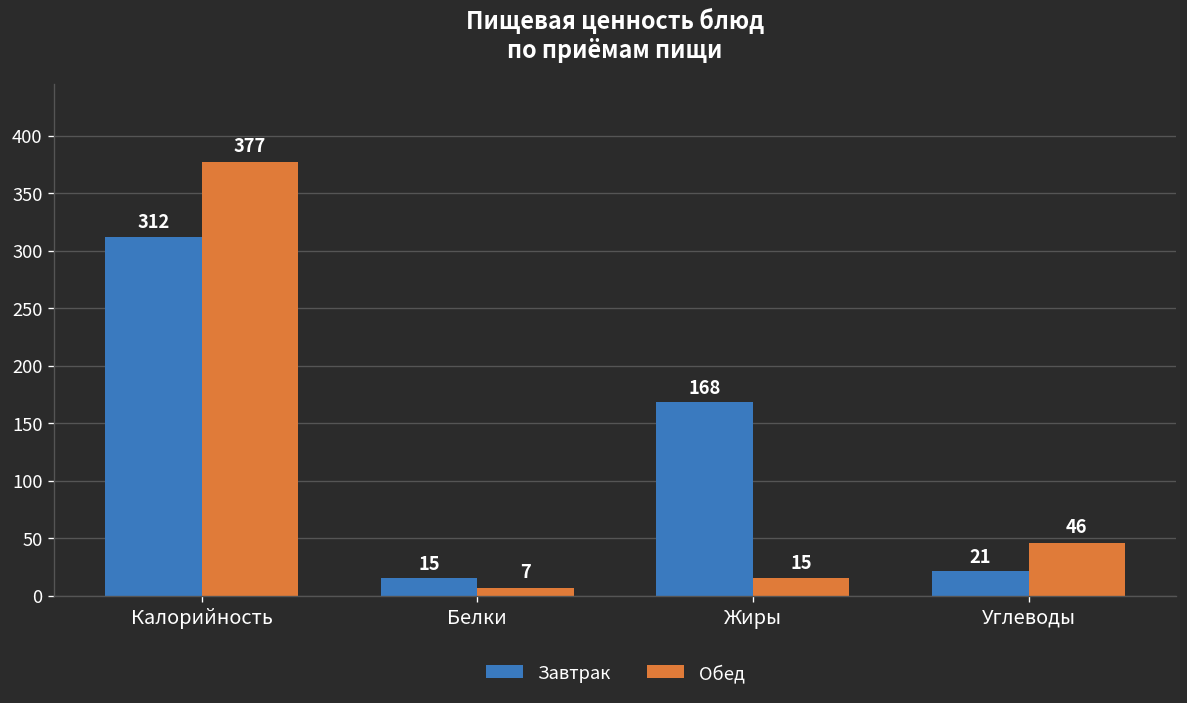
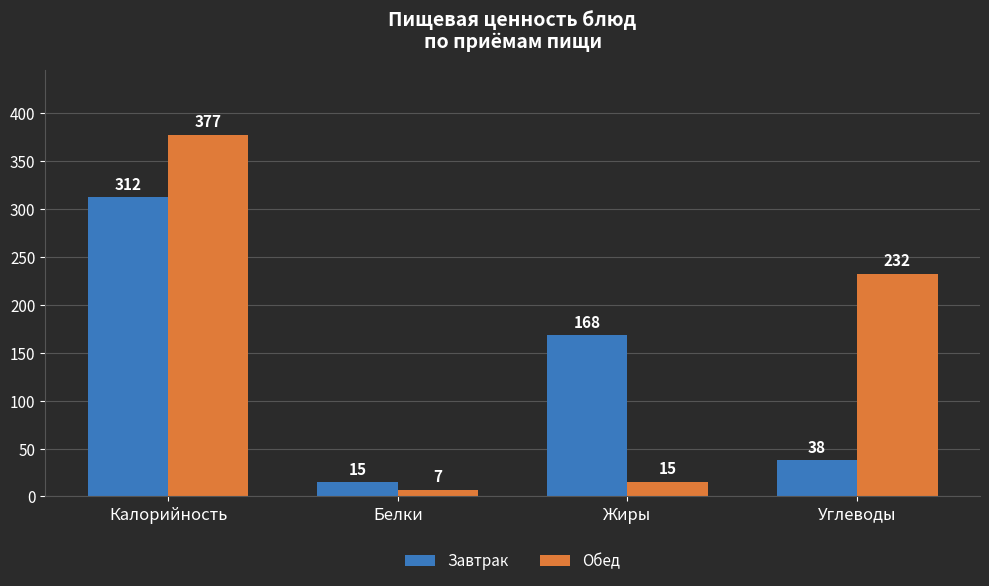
Завтрак, Углеводы: 21 -> 38
Обед, Углеводы: 46 -> 232
